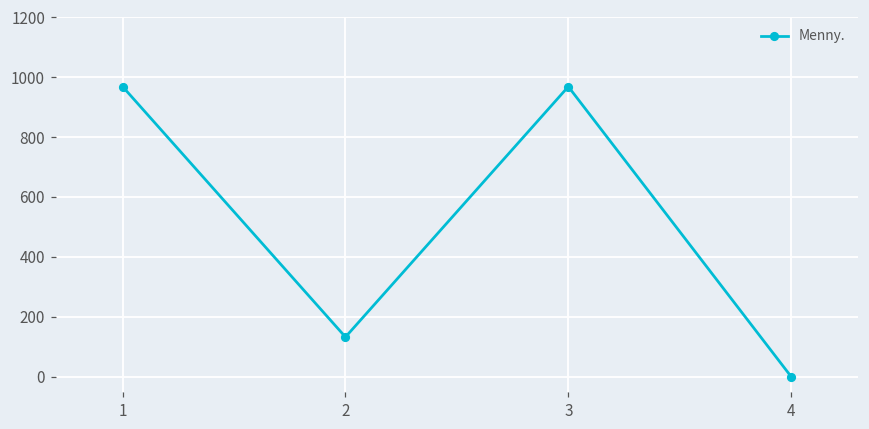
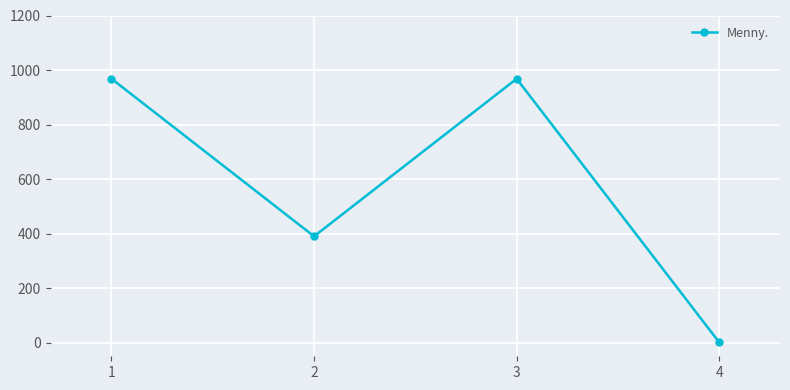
2: 130 -> 390
